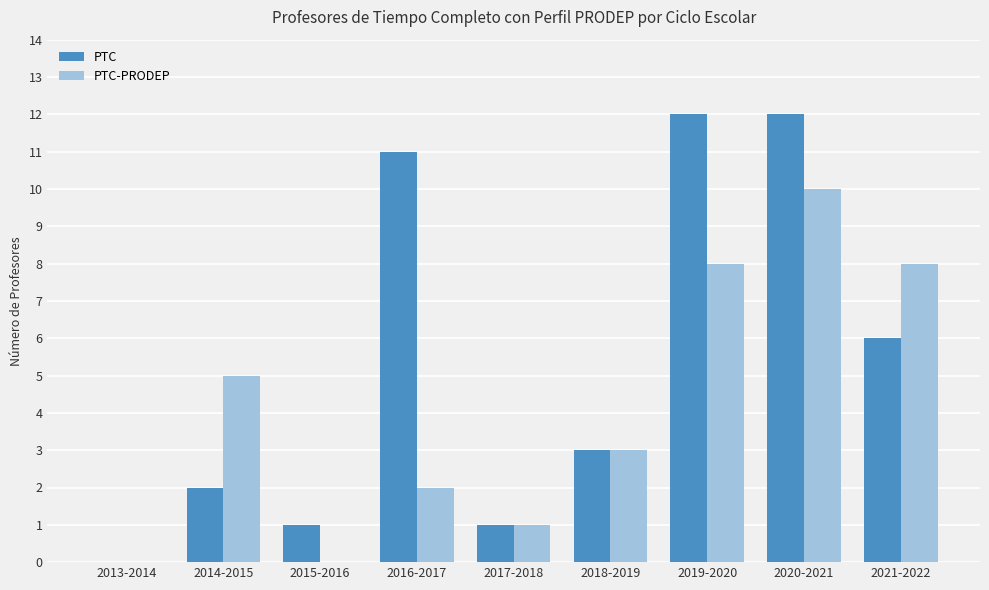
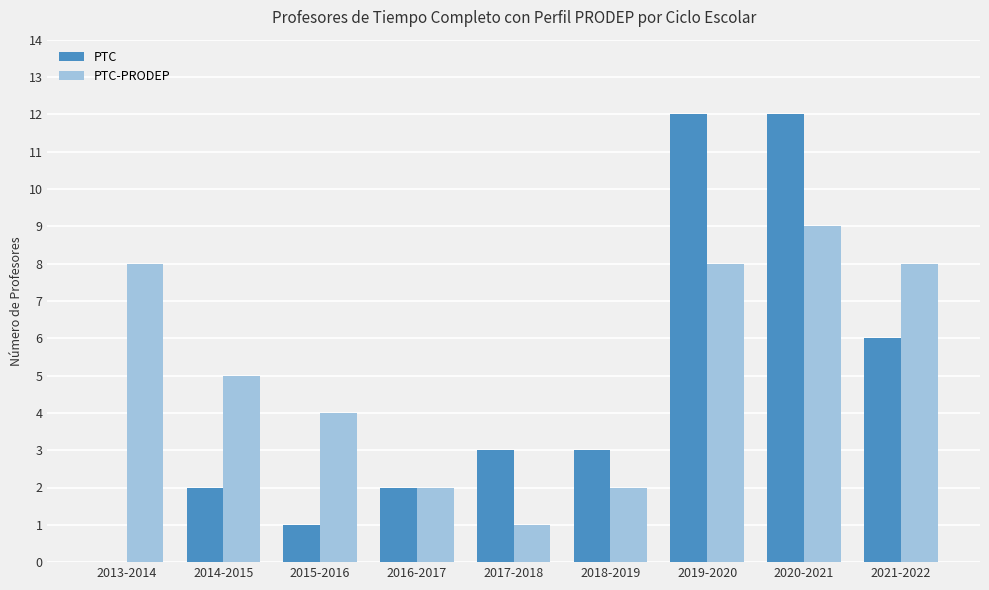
PTC-PRODEP, 2013-2014: 0 -> 8
PTC-PRODEP, 2015-2016: 0 -> 4
PTC, 2016-2017: 11 -> 2
PTC, 2017-2018: 1 -> 3
PTC-PRODEP, 2018-2019: 3 -> 2
PTC-PRODEP, 2020-2021: 10 -> 9
